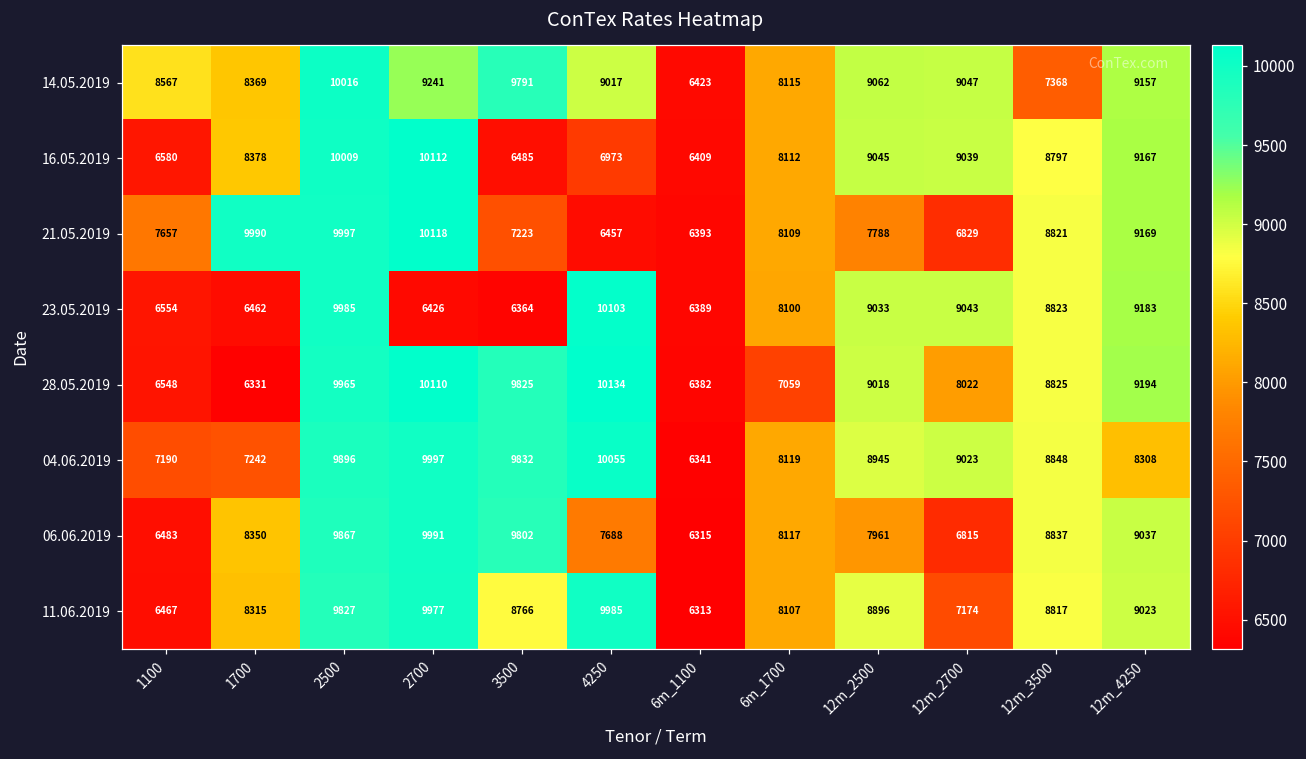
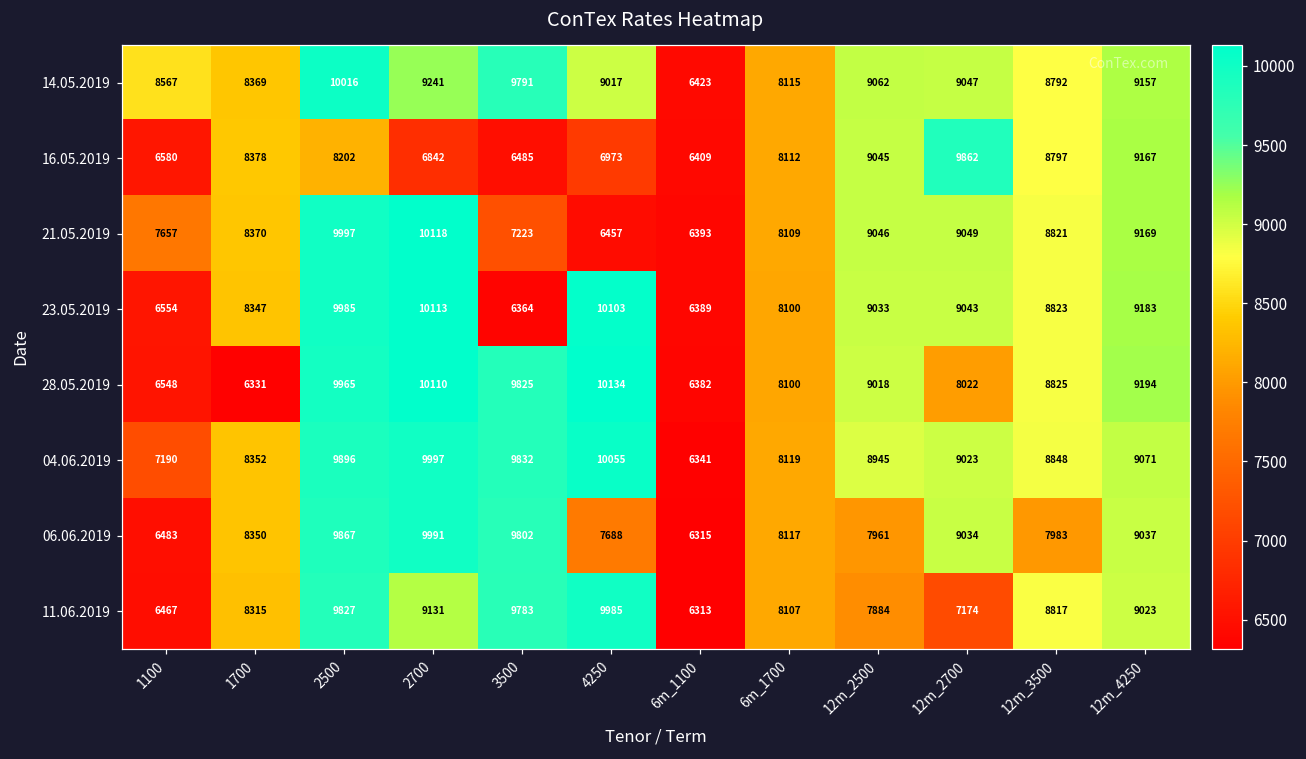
14.05.2019, 12m_3500: 7368 -> 8792
16.05.2019, 2500: 10009 -> 8202
16.05.2019, 2700: 10112 -> 6842
16.05.2019, 12m_2700: 9039 -> 9862
21.05.2019, 1700: 9990 -> 8370
21.05.2019, 12m_2500: 7788 -> 9046
21.05.2019, 12m_2700: 6829 -> 9049
23.05.2019, 1700: 6462 -> 8347
23.05.2019, 2700: 6426 -> 10113
28.05.2019, 6m_1700: 7059 -> 8100
04.06.2019, 1700: 7242 -> 8352
04.06.2019, 12m_4250: 8308 -> 9071
06.06.2019, 12m_2700: 6815 -> 9034
06.06.2019, 12m_3500: 8837 -> 7983
11.06.2019, 2700: 9977 -> 9131
11.06.2019, 3500: 8766 -> 9783
11.06.2019, 12m_2500: 8896 -> 7884
